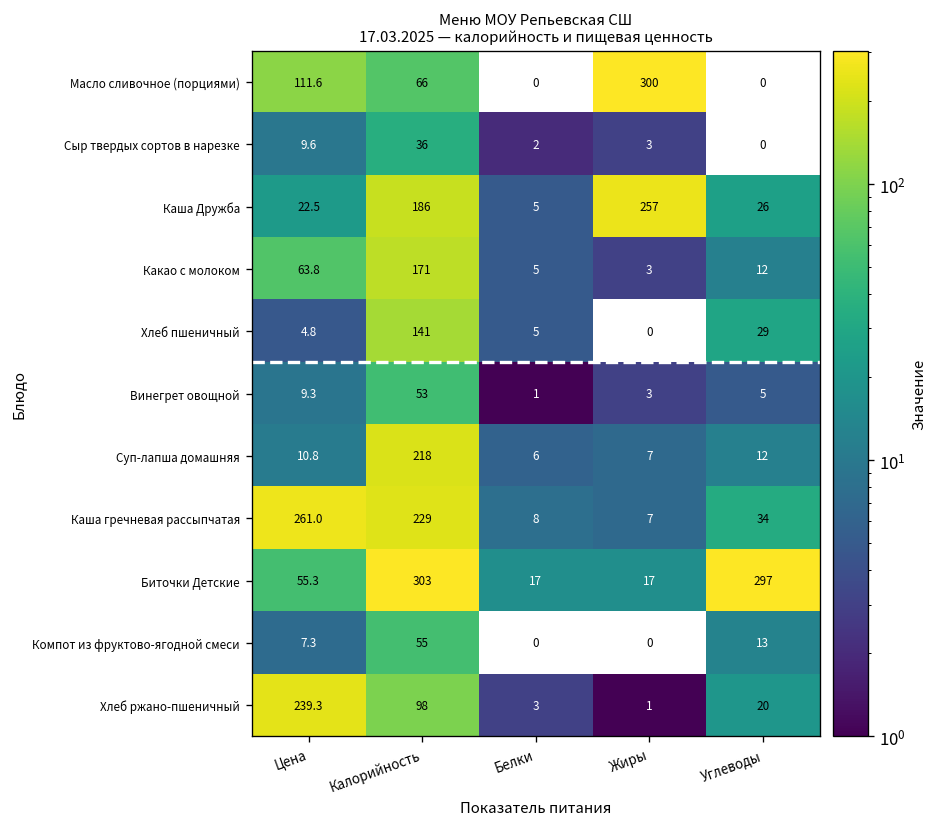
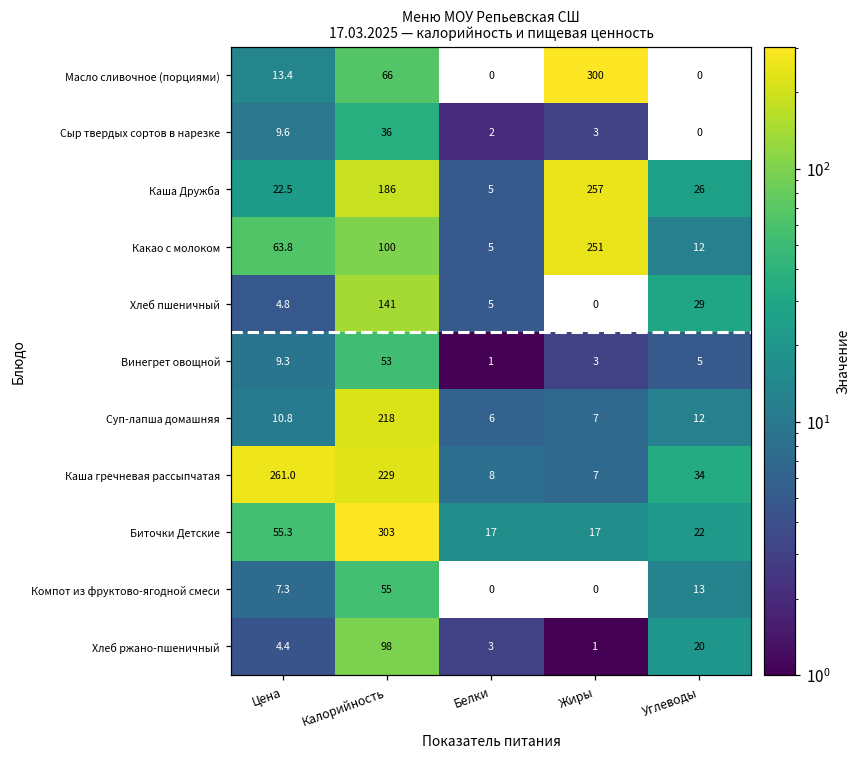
Масло сливочное (порциями), Цена: 111.6 -> 13.4
Какао с молоком, Калорийность: 171 -> 100
Какао с молоком, Жиры: 3 -> 251
Биточки Детские, Углеводы: 297 -> 22
Хлеб ржано-пшеничный, Цена: 239.3 -> 4.4
